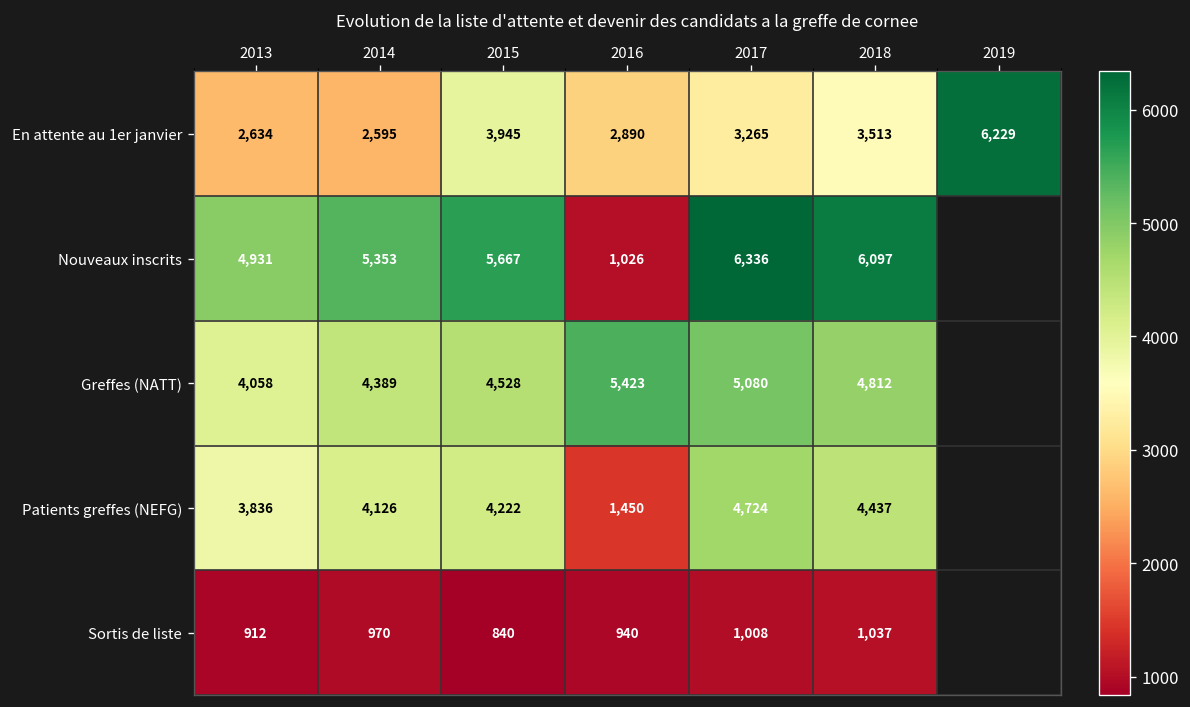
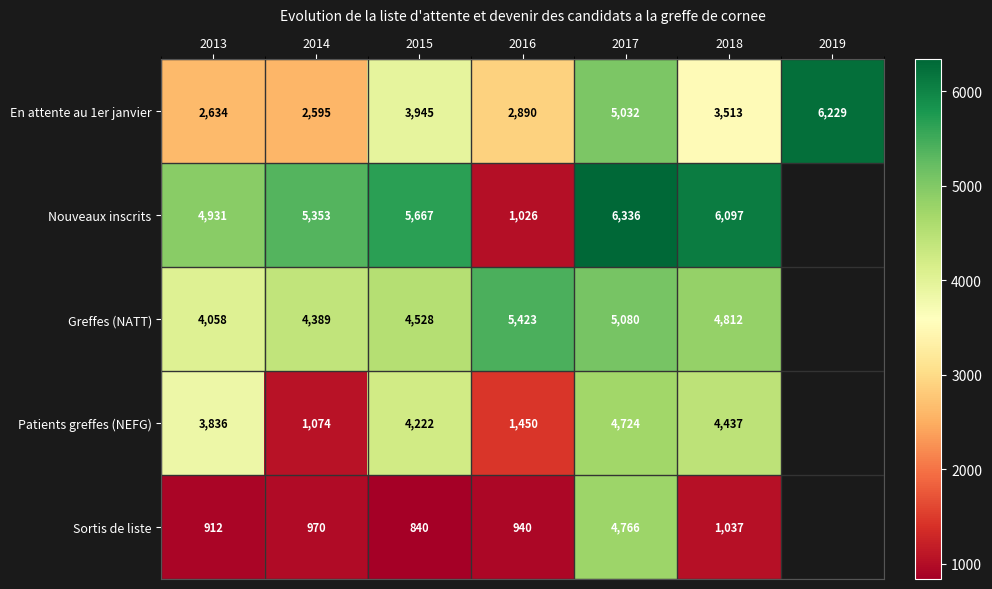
En attente au 1er janvier, 2017: 3,265 -> 5,032
Patients greffes (NEFG), 2014: 4,126 -> 1,074
Sortis de liste, 2017: 1,008 -> 4,766
